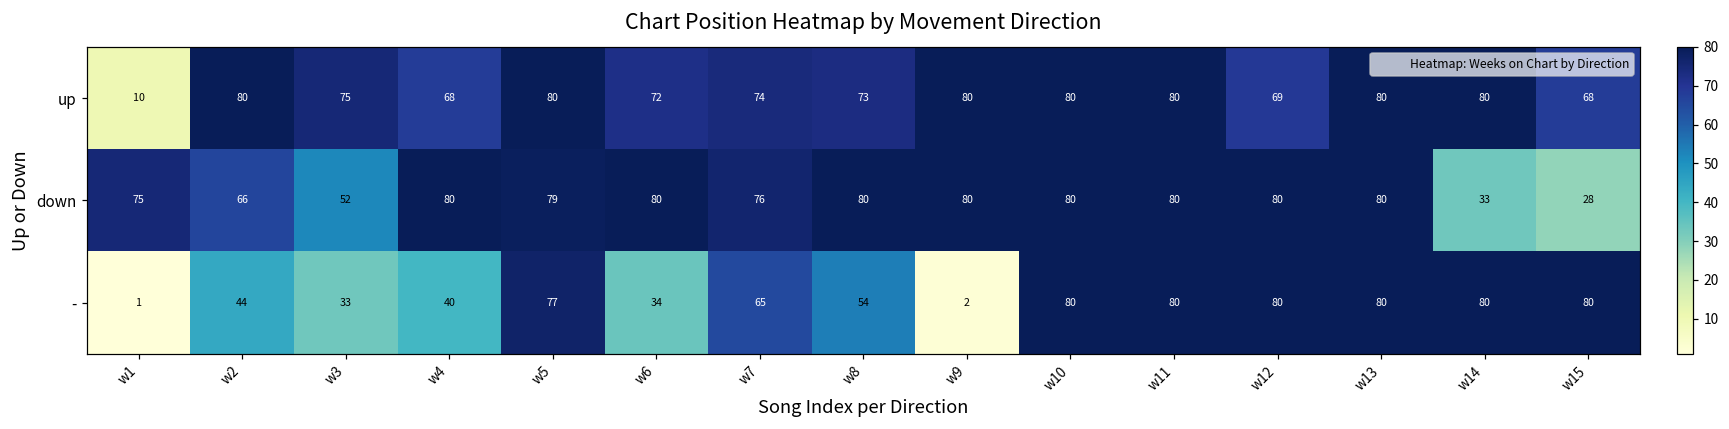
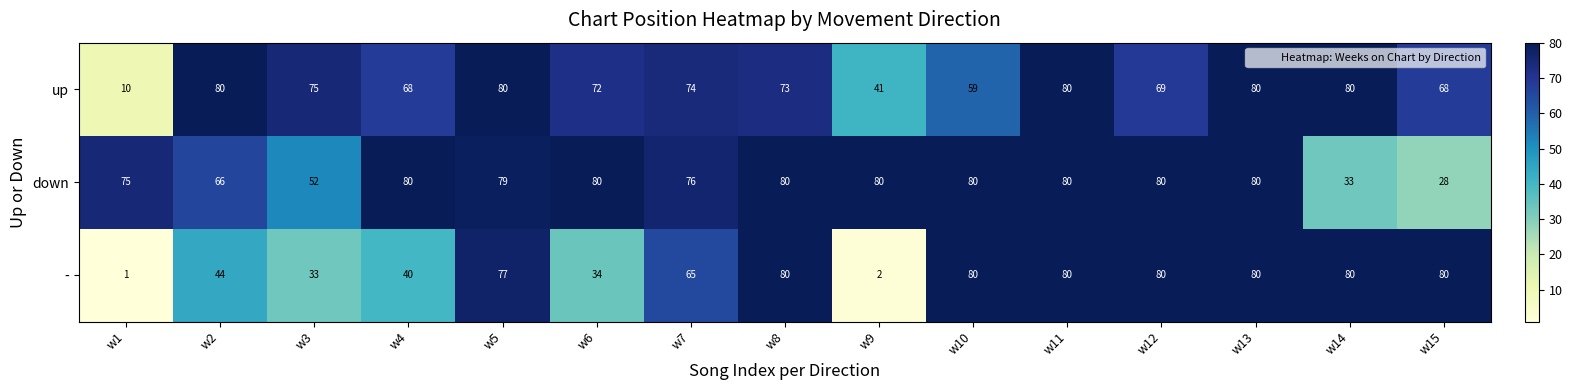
up, w9: 80 -> 41
up, w10: 80 -> 59
-, w8: 54 -> 80
